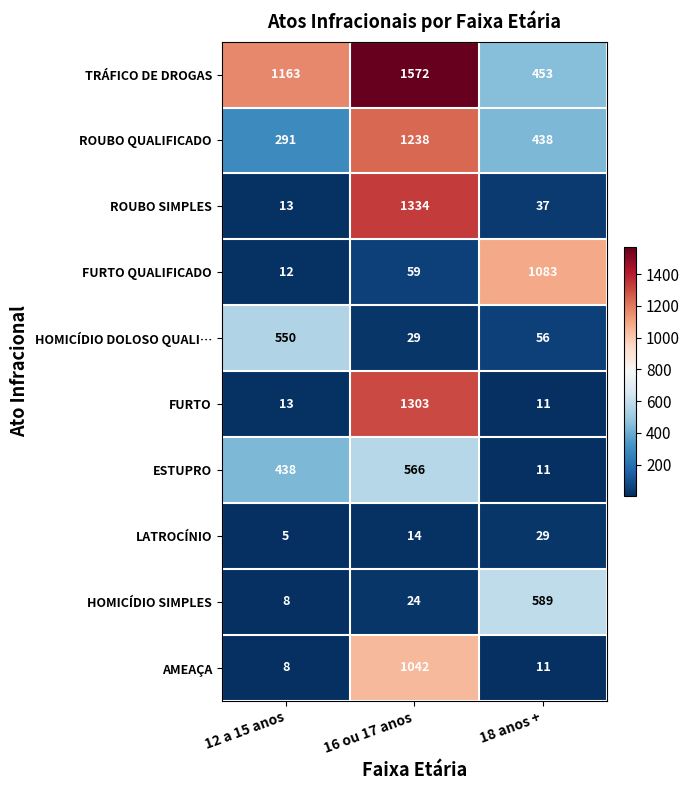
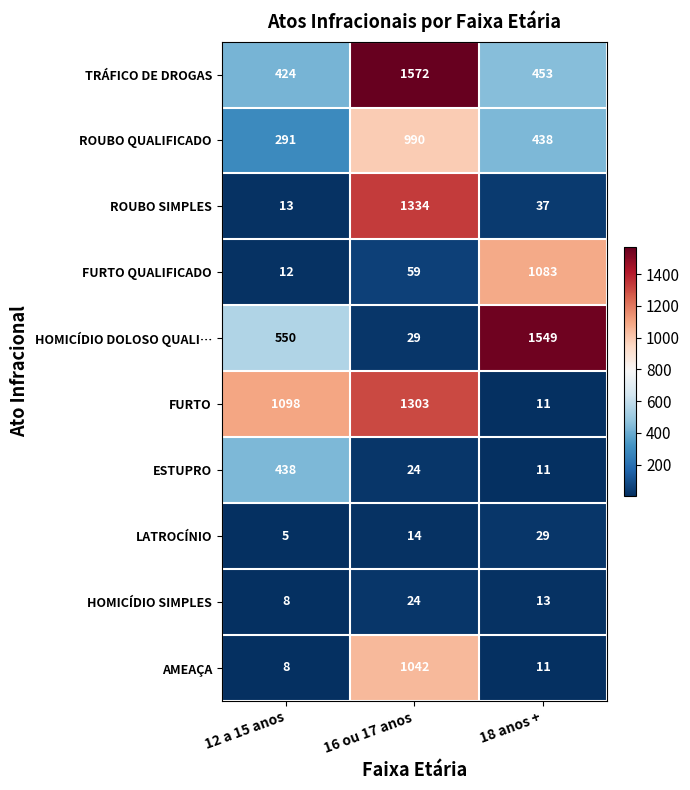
TRÁFICO DE DROGAS, 12 a 15 anos: 1163 -> 424
ROUBO QUALIFICADO, 16 ou 17 anos: 1238 -> 990
HOMICÍDIO DOLOSO QUALI…, 18 anos +: 56 -> 1549
FURTO, 12 a 15 anos: 13 -> 1098
ESTUPRO, 16 ou 17 anos: 566 -> 24
HOMICÍDIO SIMPLES, 18 anos +: 589 -> 13
